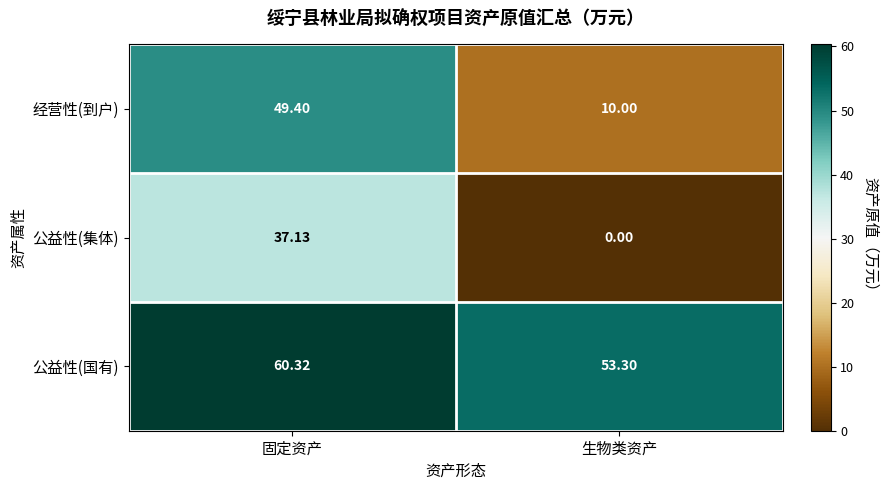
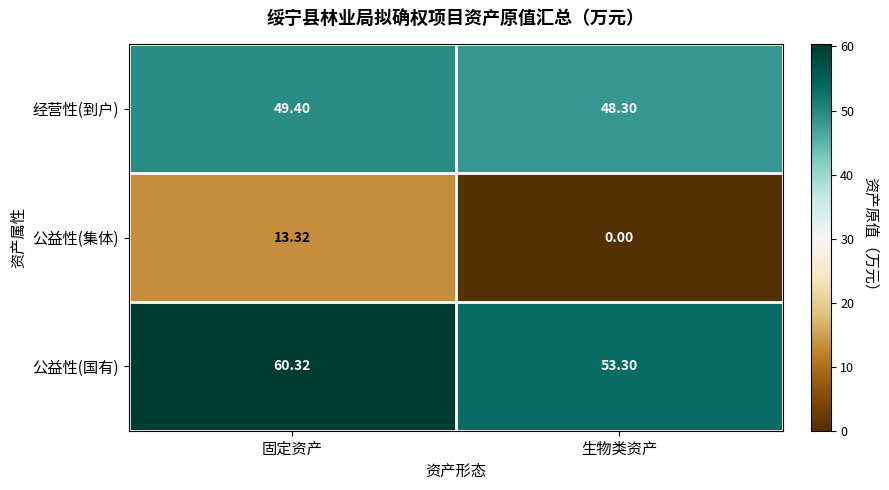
经营性(到户), 生物类资产: 10.00 -> 48.30
公益性(集体), 固定资产: 37.13 -> 13.32
